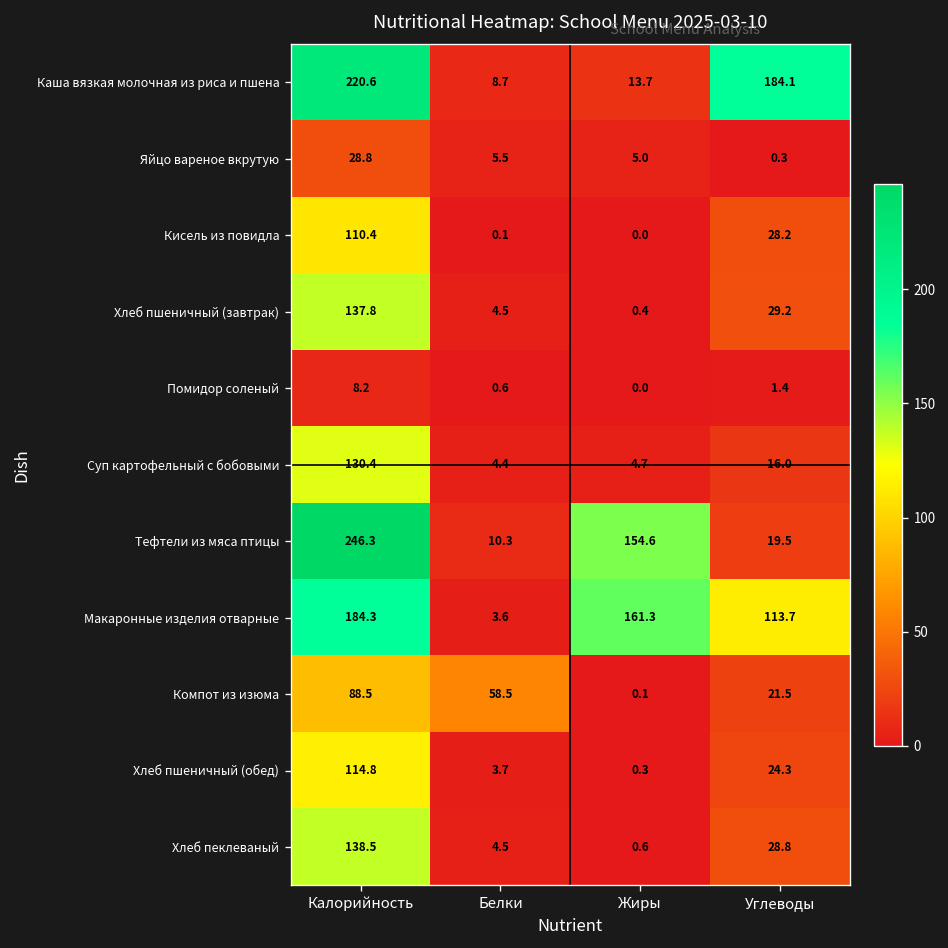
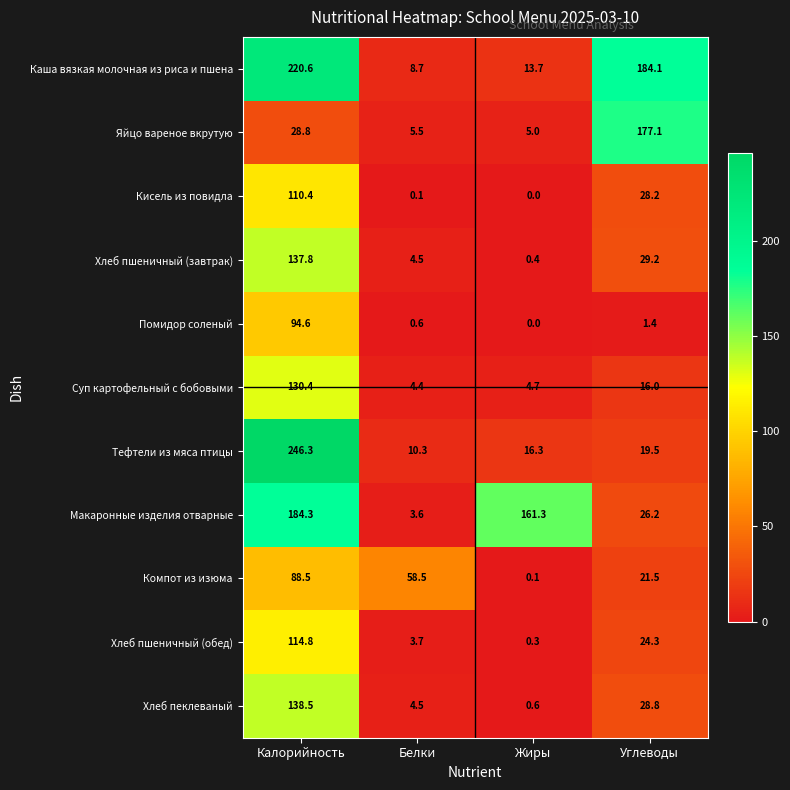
Яйцо вареное вкрутую, Углеводы: 0.3 -> 177.1
Помидор соленый, Калорийность: 8.2 -> 94.6
Тефтели из мяса птицы, Жиры: 154.6 -> 16.3
Макаронные изделия отварные, Углеводы: 113.7 -> 26.2
